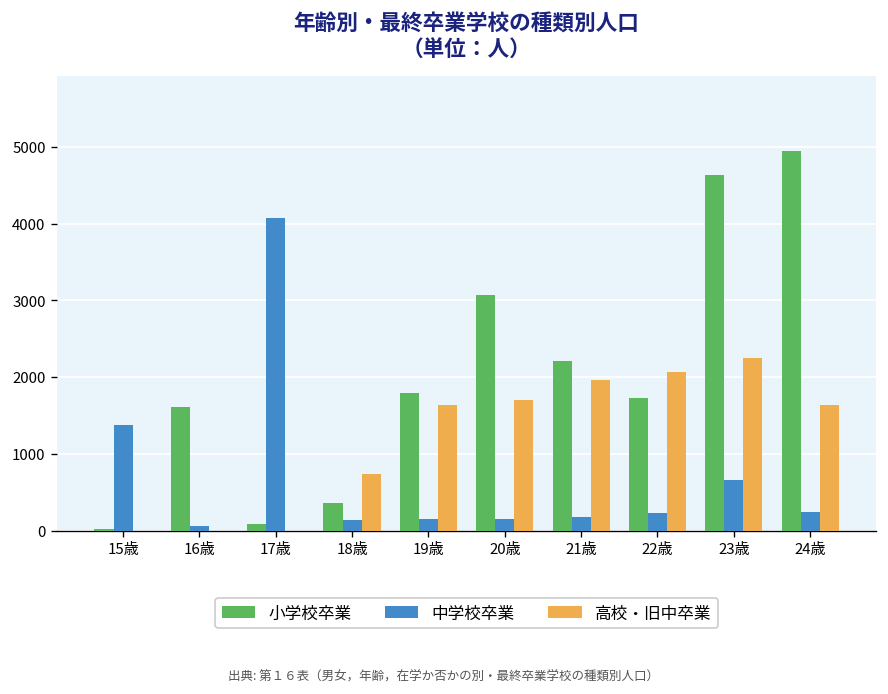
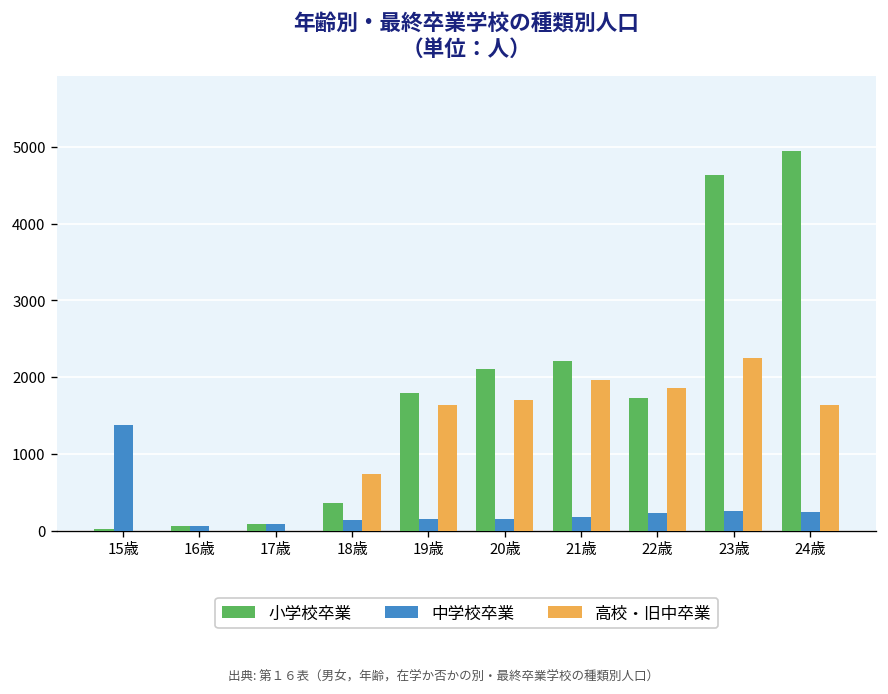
小学校卒業, 16歳: 1600 -> 100
中学校卒業, 17歳: 4100 -> 100
小学校卒業, 20歳: 3100 -> 2100
高校・旧中卒業, 22歳: 2100 -> 1900
中学校卒業, 23歳: 700 -> 300
